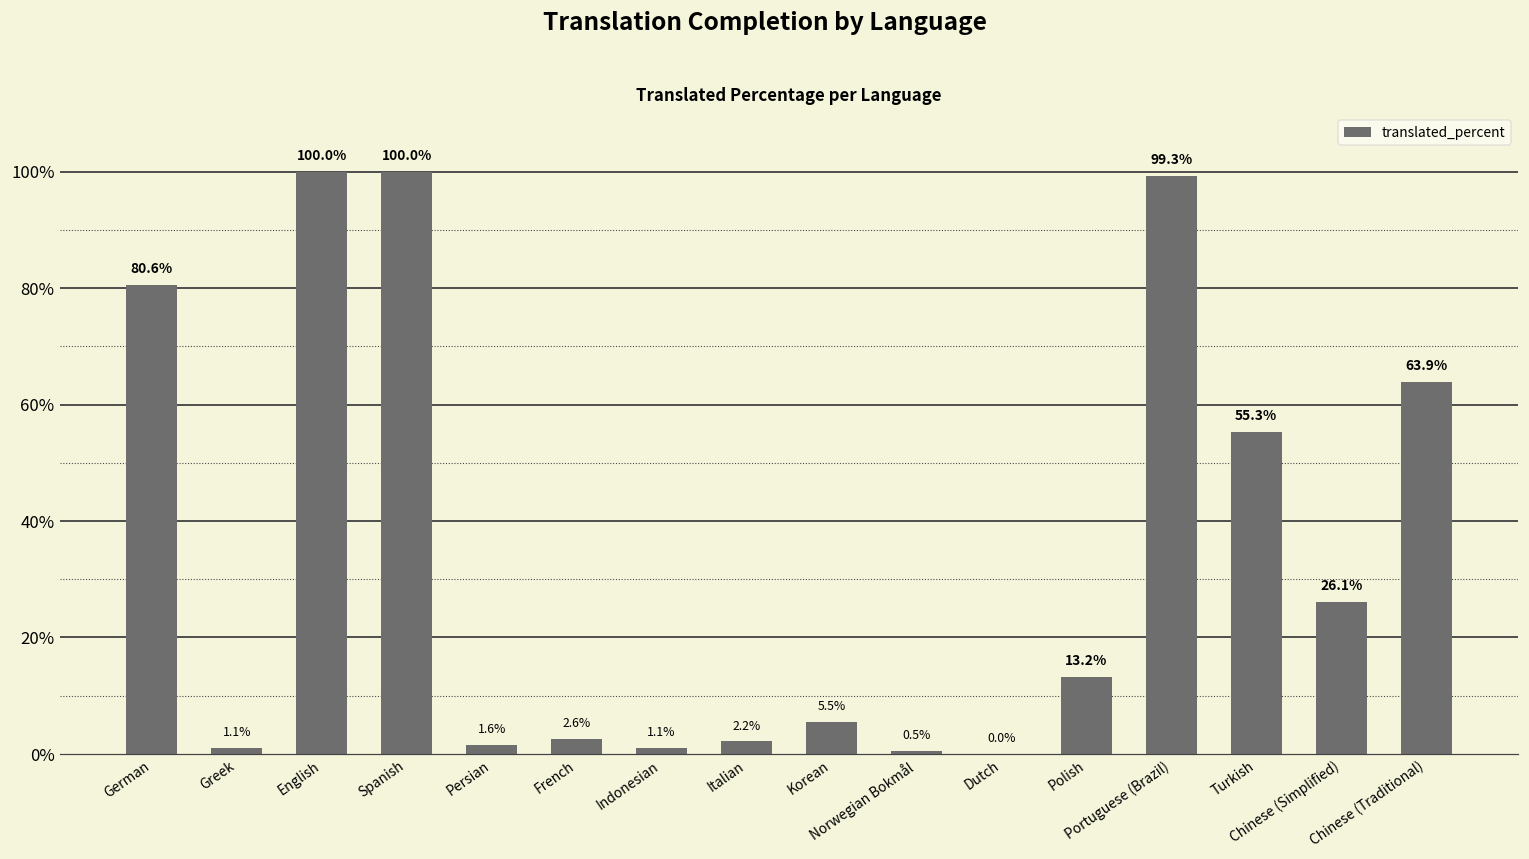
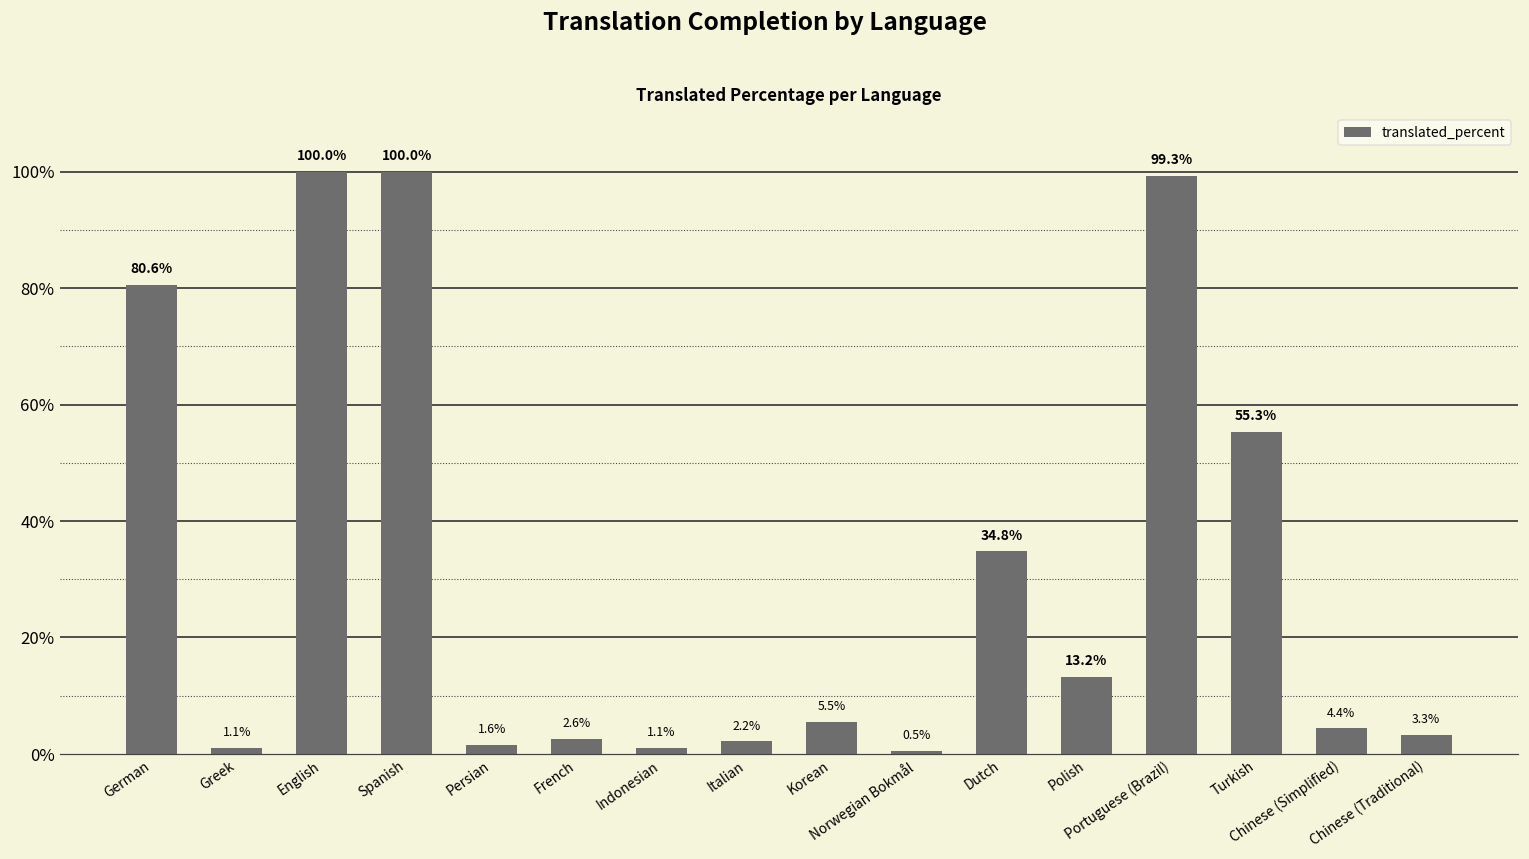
Dutch: 0.0% -> 34.8%
Chinese (Simplified): 26.1% -> 4.4%
Chinese (Traditional): 63.9% -> 3.3%
